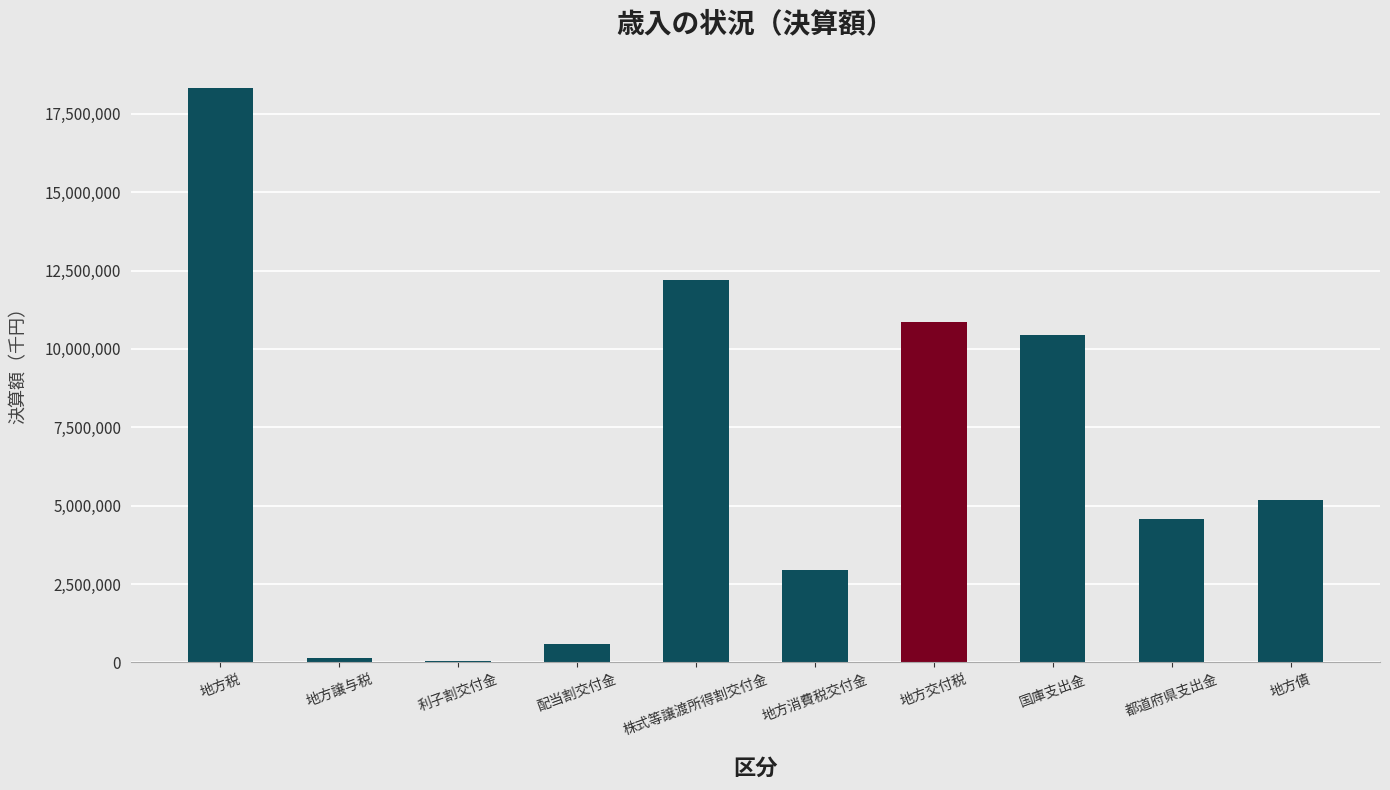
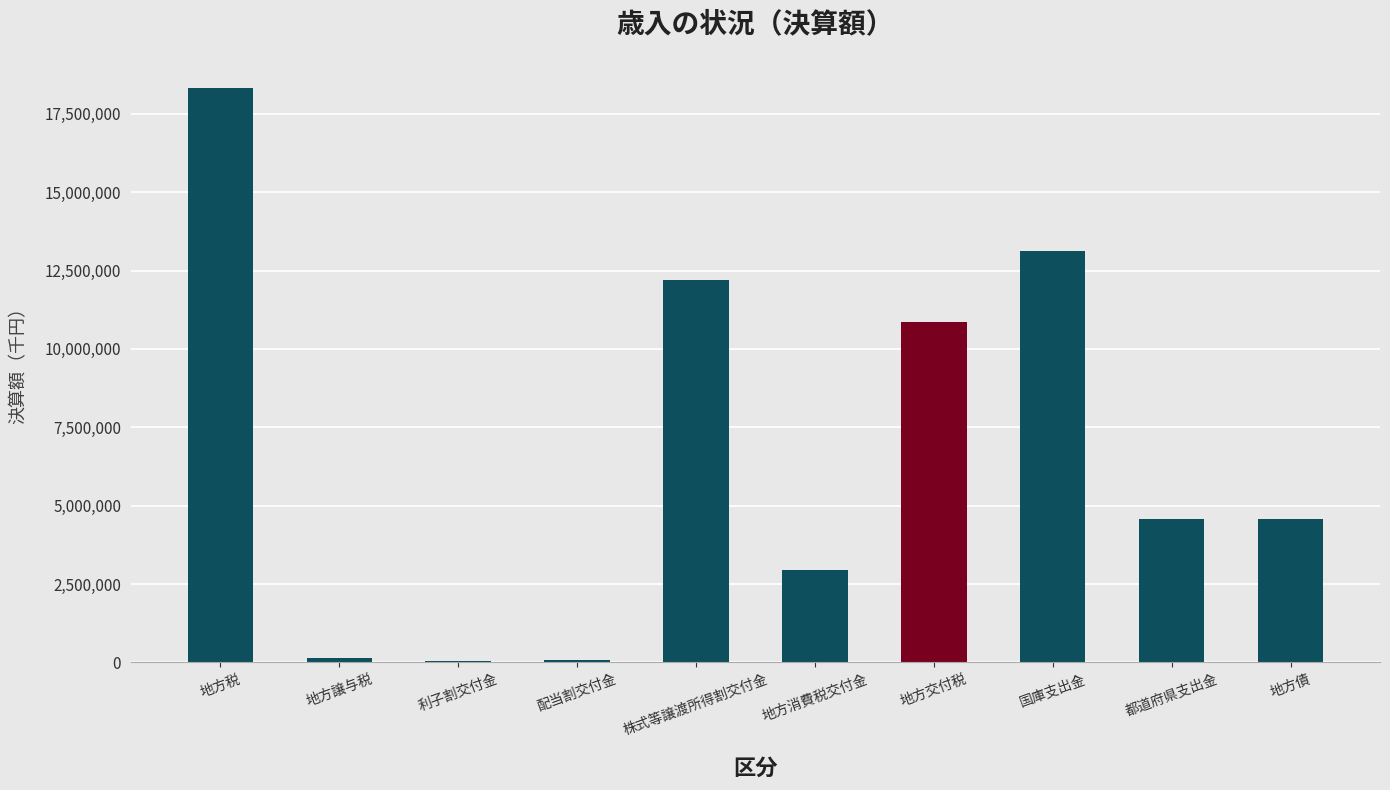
配当割交付金: 600,000 -> 100,000
国庫支出金: 10,400,000 -> 13,100,000
地方債: 5,200,000 -> 4,600,000
